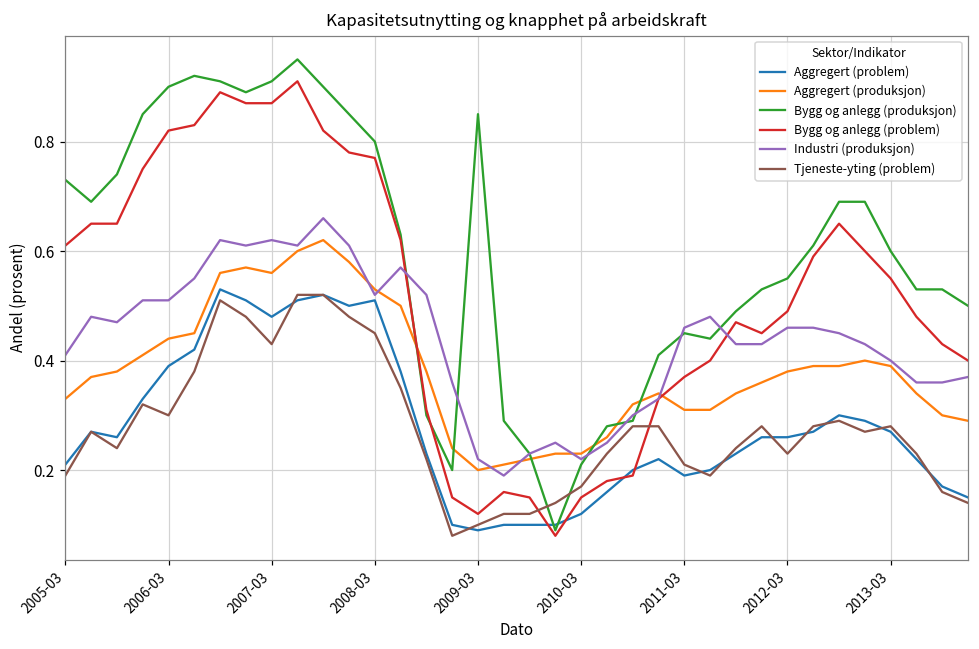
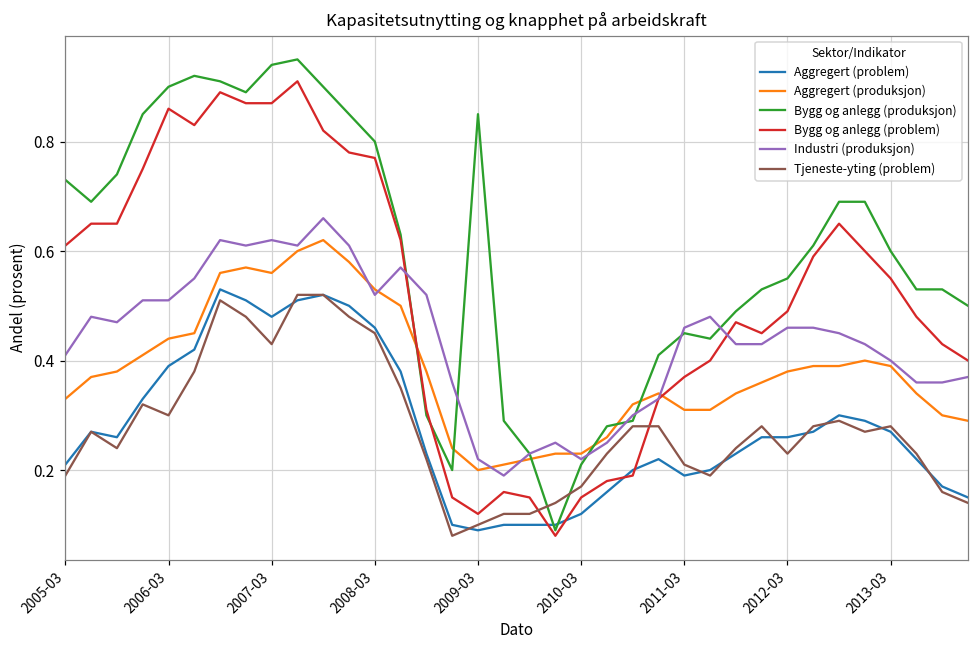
Bygg og anlegg (problem), 2006-03: 0.82 -> 0.86
Bygg og anlegg (produksjon), 2007-03: 0.91 -> 0.94
Aggregert (problem), 2008-03: 0.51 -> 0.46
